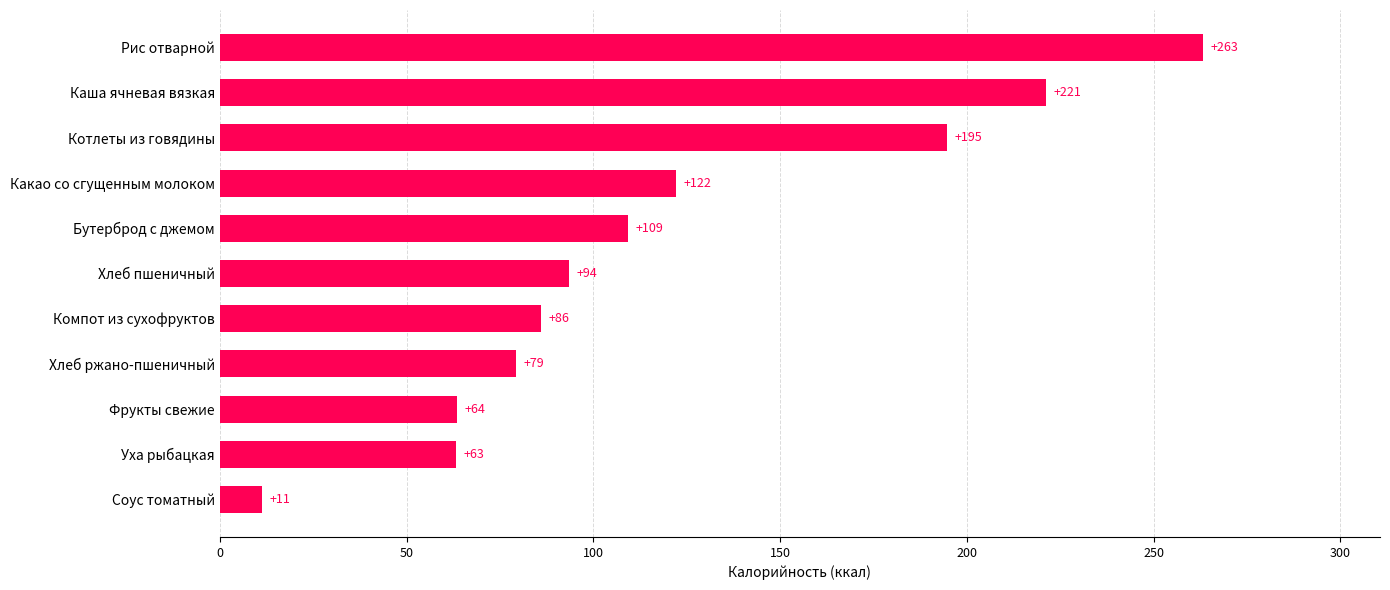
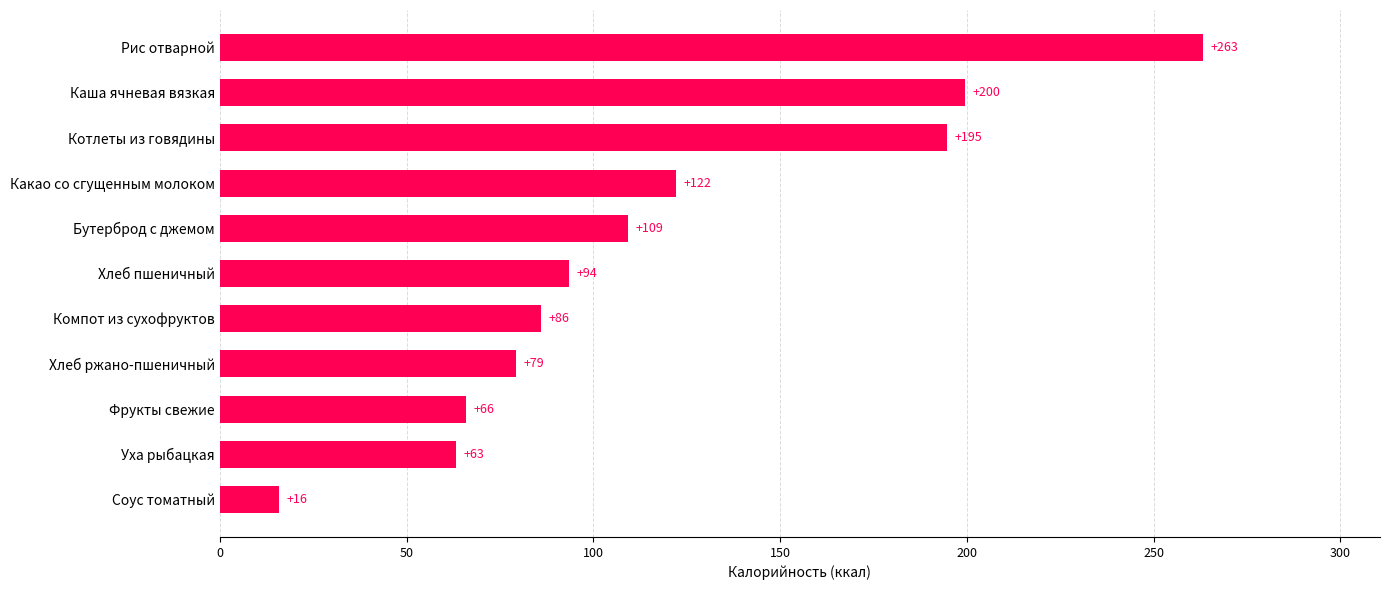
Каша ячневая вязкая: +221 -> +200
Фрукты свежие: +64 -> +66
Соус томатный: +11 -> +16
